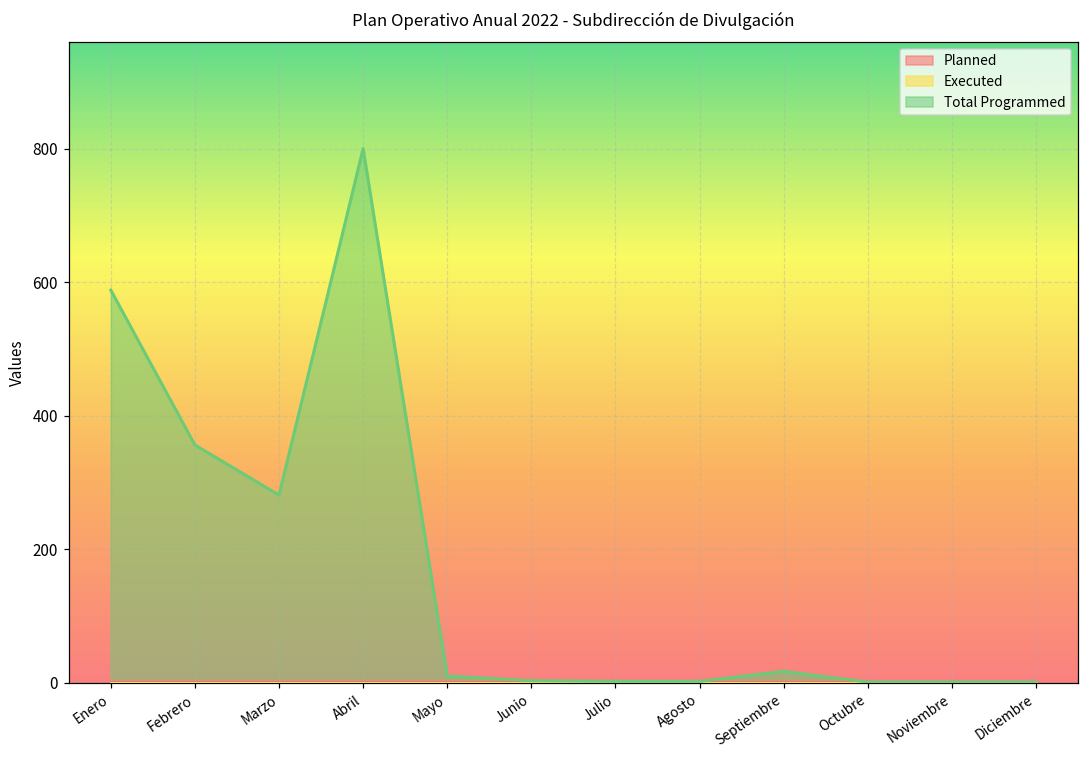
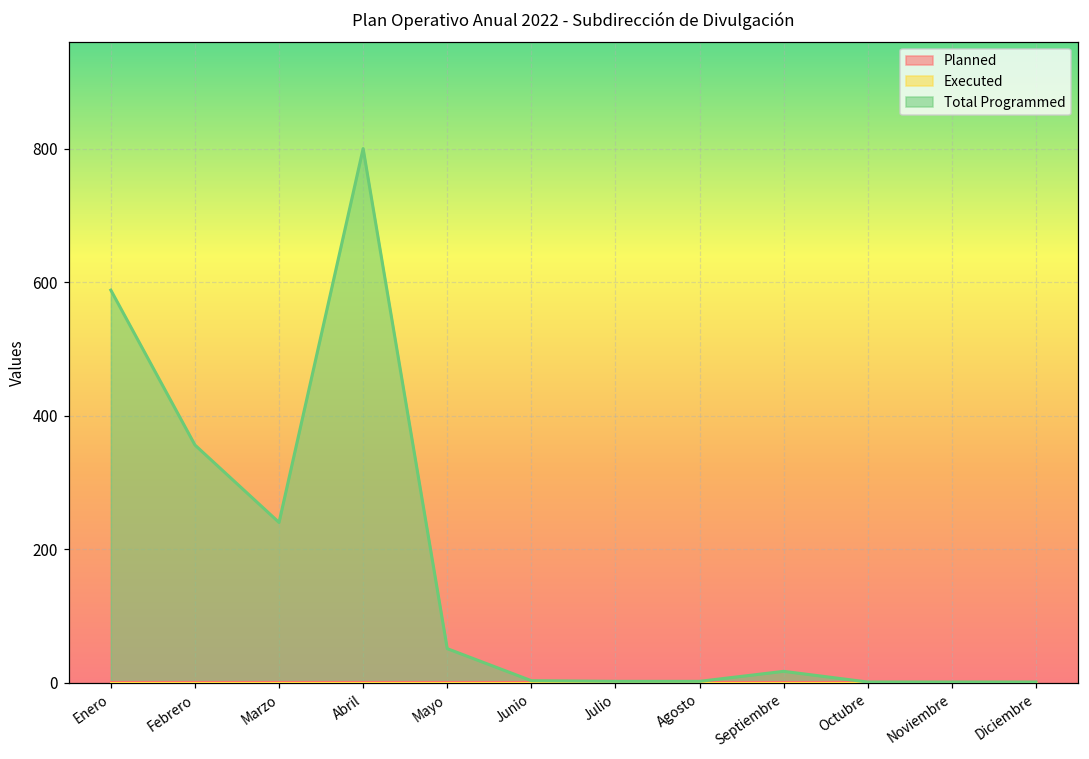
Total Programmed, Marzo: 280 -> 240
Total Programmed, Mayo: 10 -> 50
